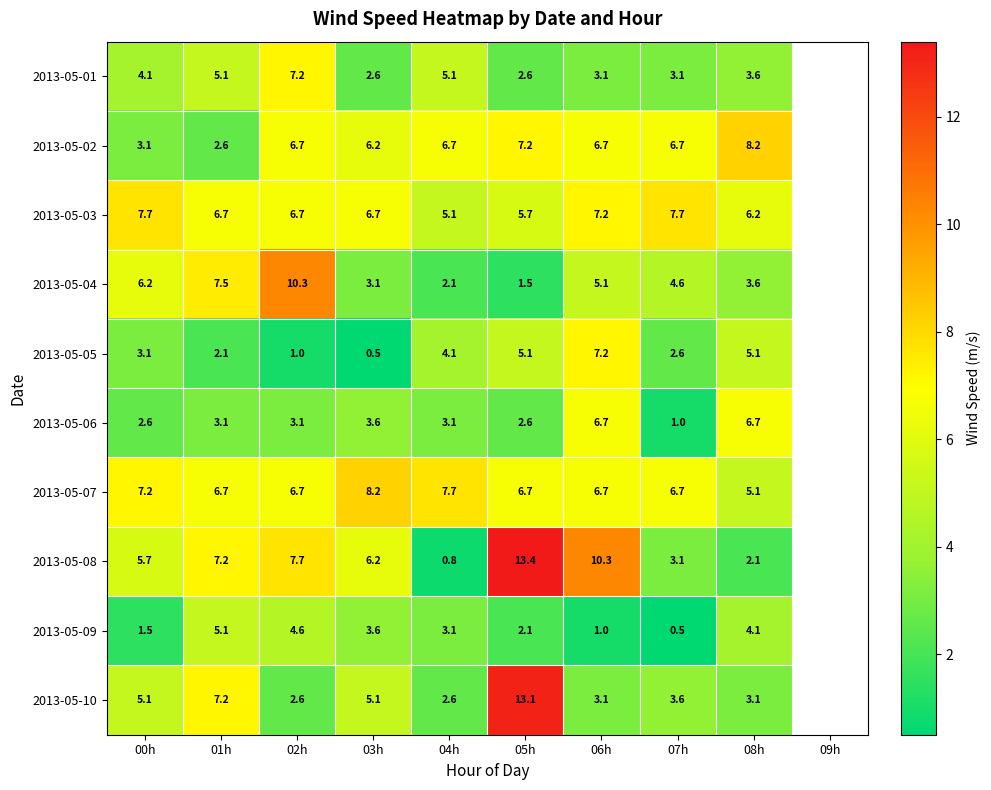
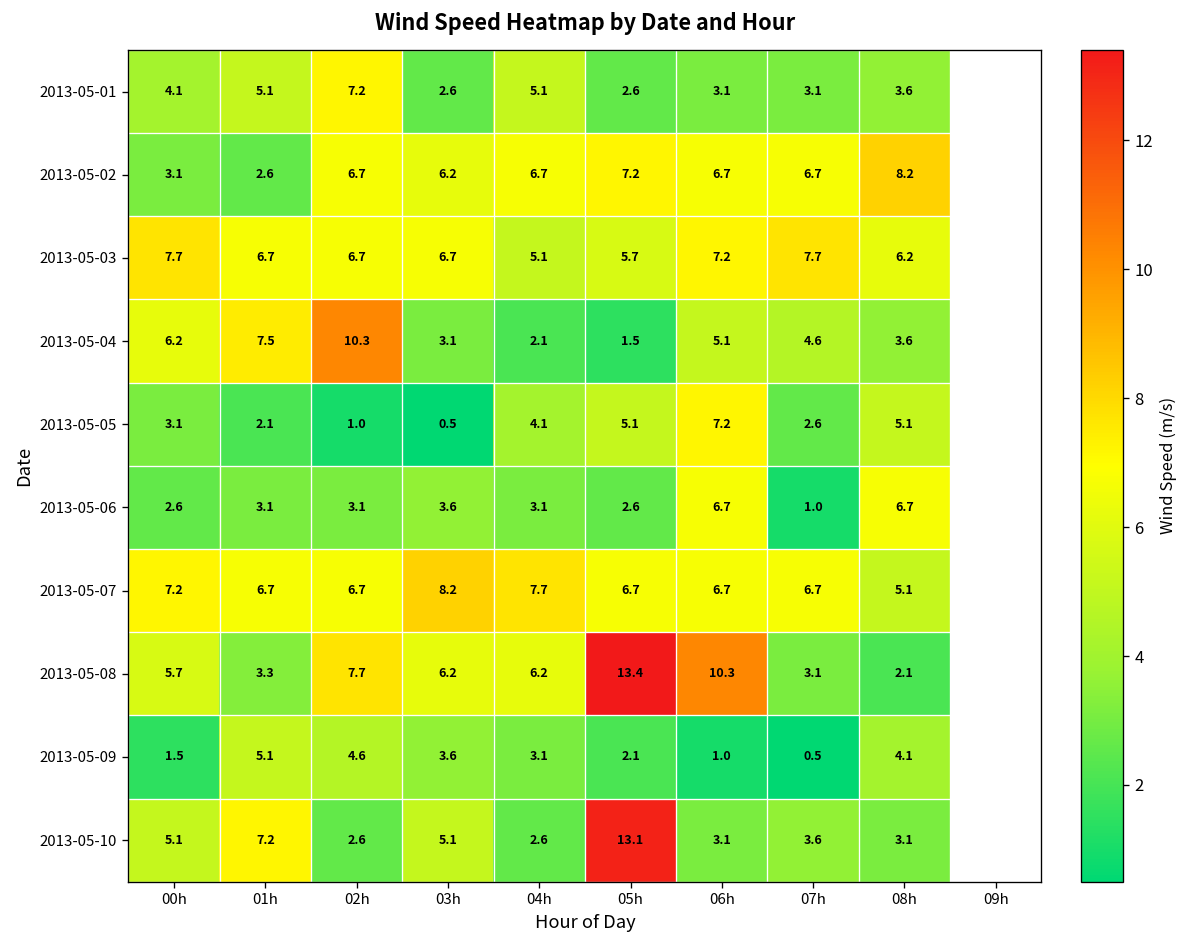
2013-05-08, 01h: 7.2 -> 3.3
2013-05-08, 04h: 0.8 -> 6.2
